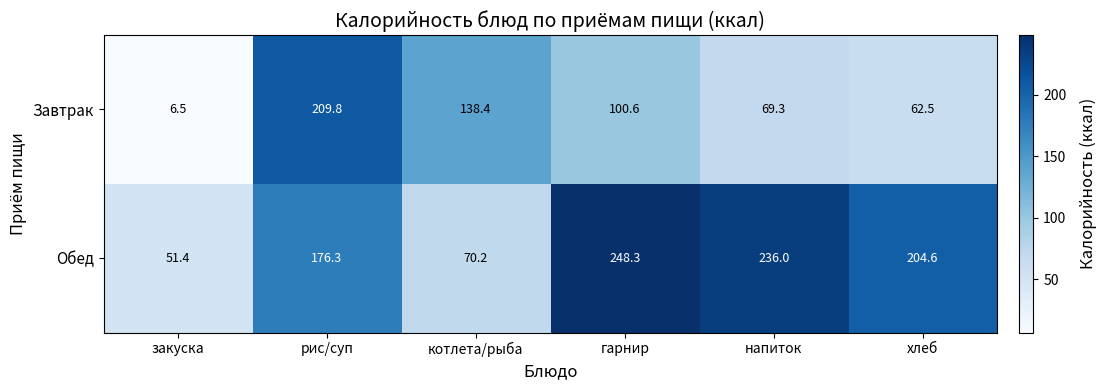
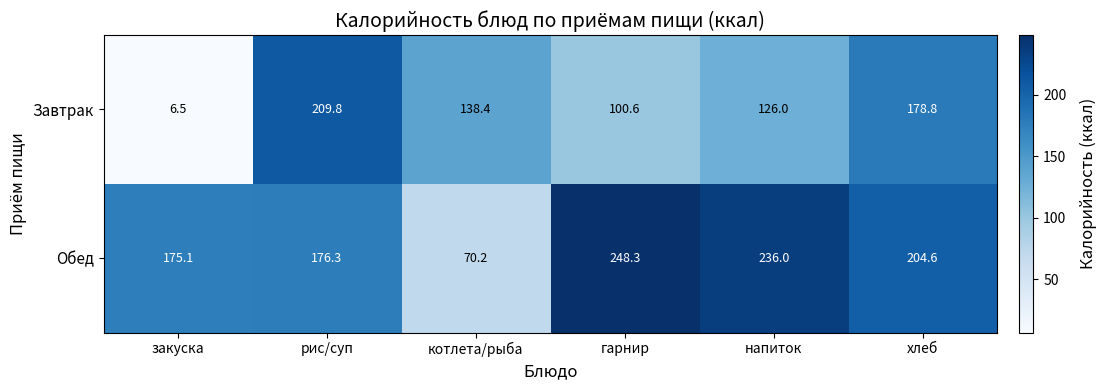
Завтрак, напиток: 69.3 -> 126.0
Завтрак, хлеб: 62.5 -> 178.8
Обед, закуска: 51.4 -> 175.1
